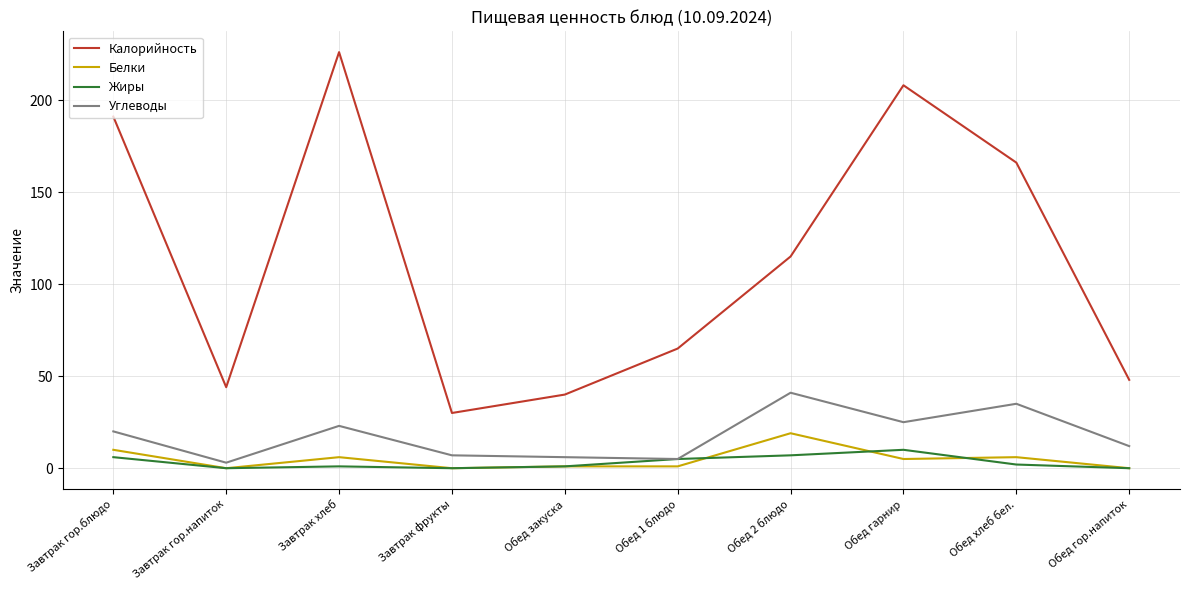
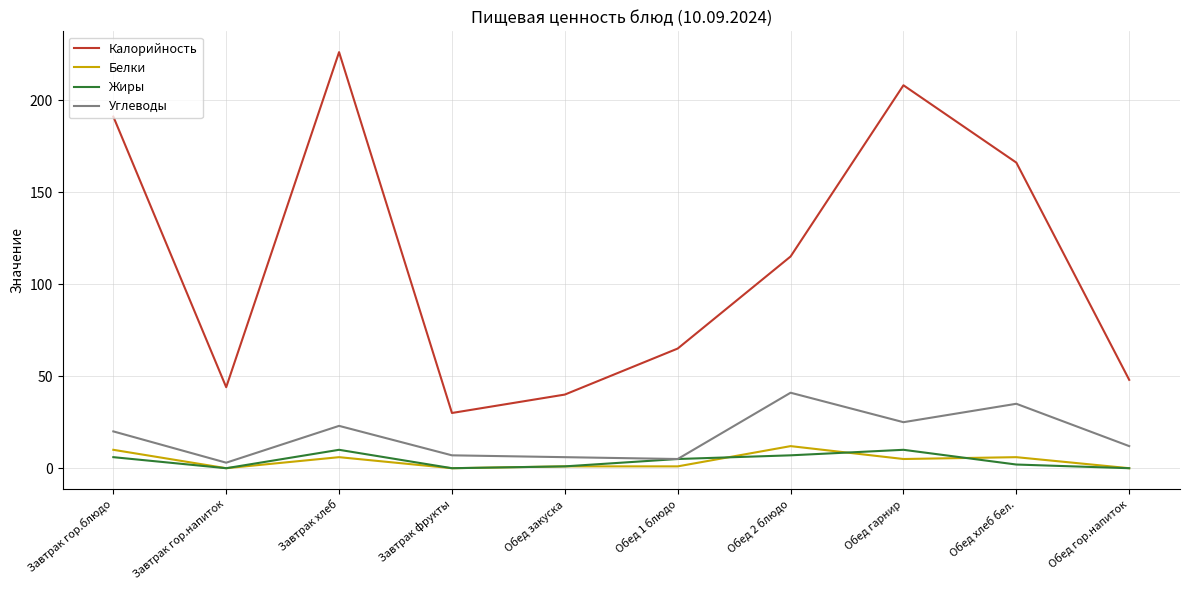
Жиры, Завтрак хлеб: 1 -> 10
Белки, Обед 2 блюдо: 19 -> 12
